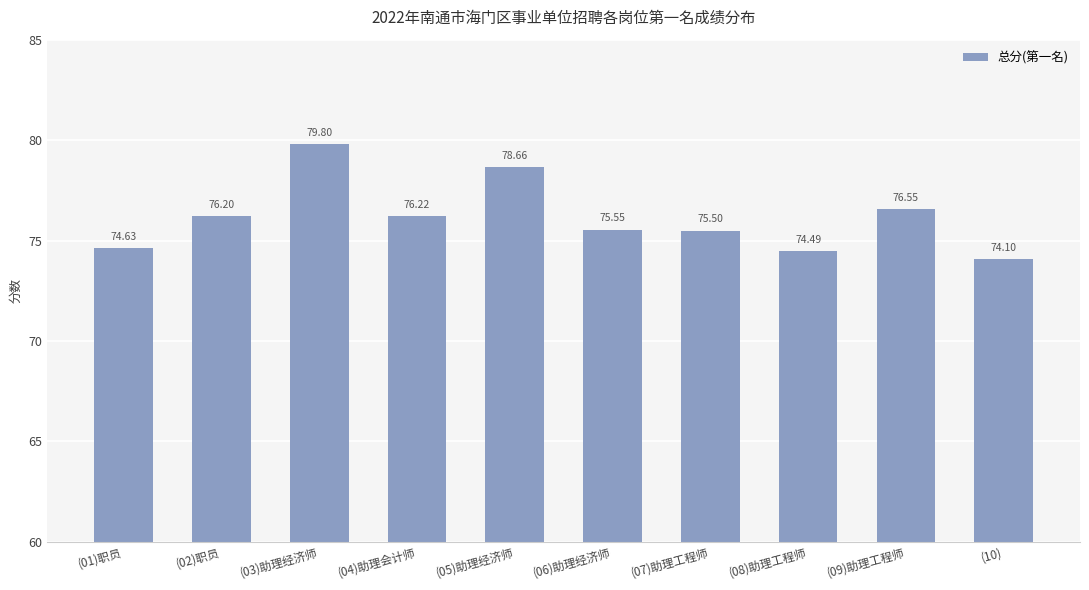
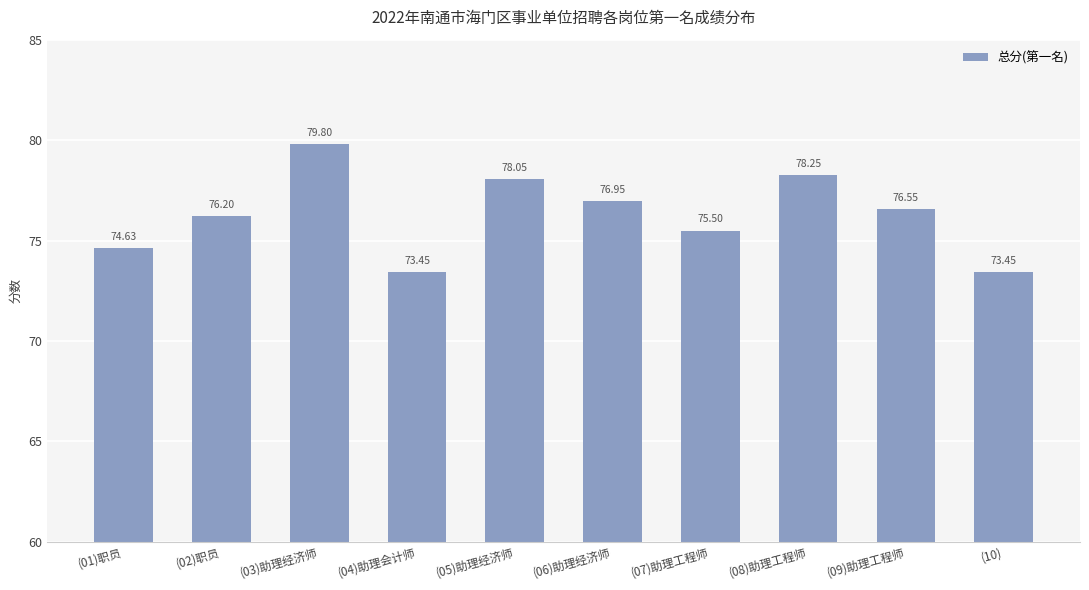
(04)助理会计师: 76.22 -> 73.45
(05)助理经济师: 78.66 -> 78.05
(06)助理经济师: 75.55 -> 76.95
(08)助理工程师: 74.49 -> 78.25
(10): 74.10 -> 73.45
